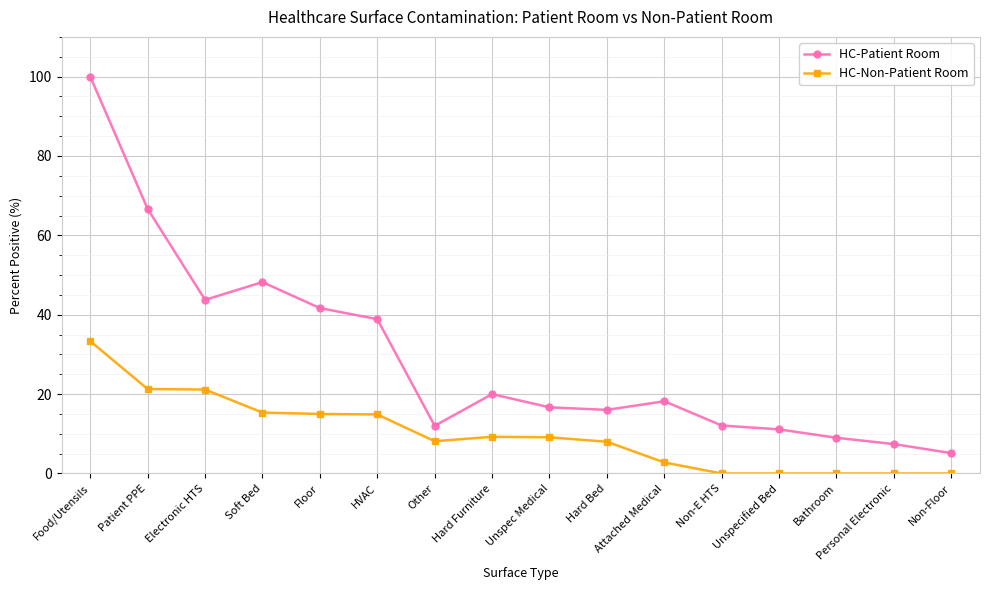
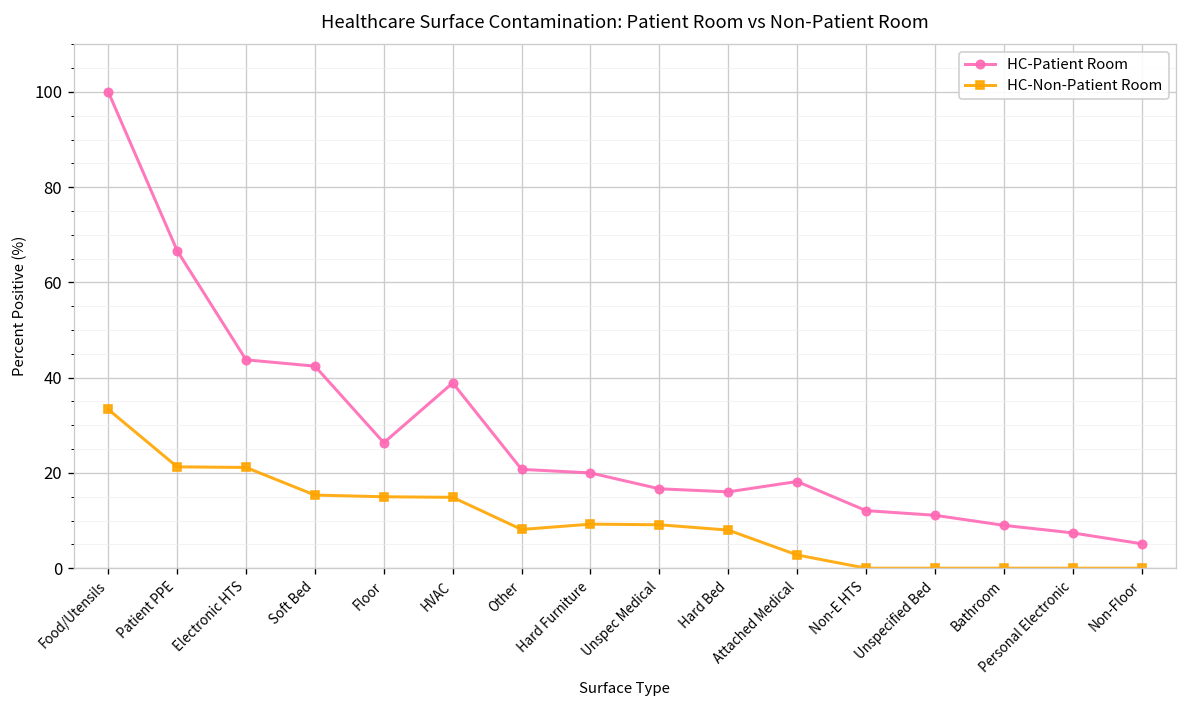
HC-Patient Room, Soft Bed: 48 -> 42
HC-Patient Room, Floor: 42 -> 26
HC-Patient Room, Other: 12 -> 21
